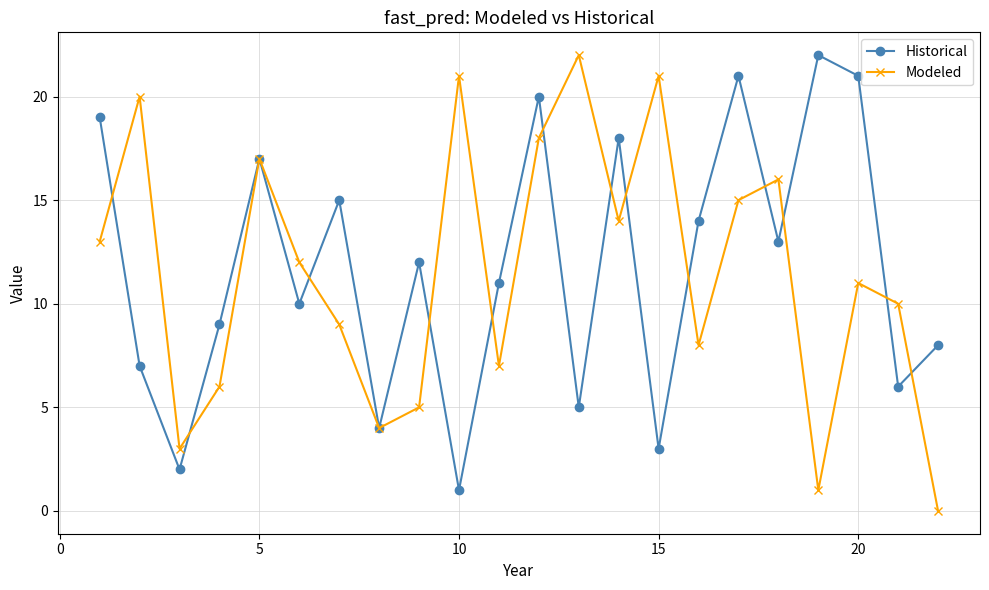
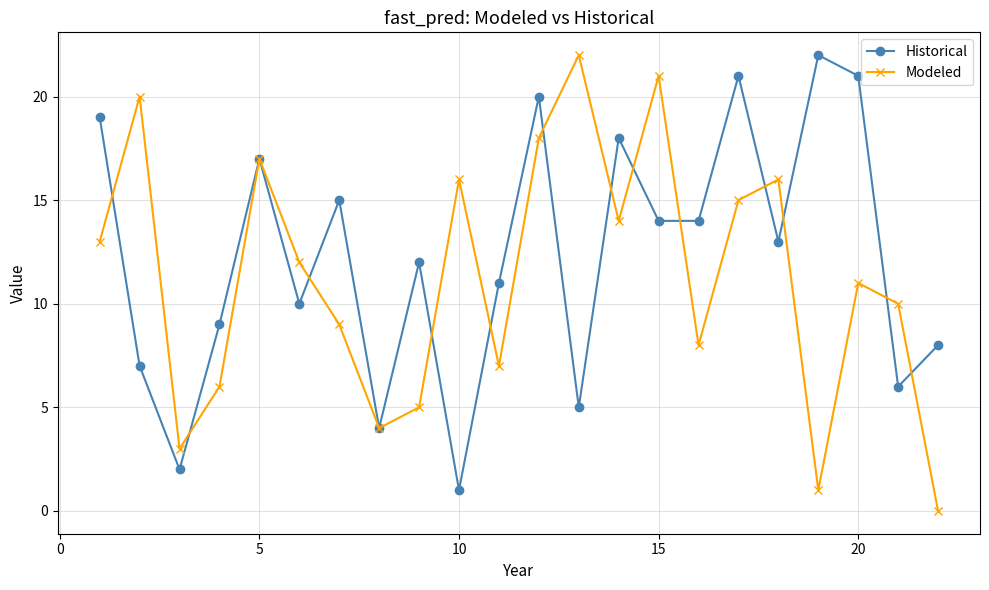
Modeled, 10: 21 -> 16
Historical, 15: 3 -> 14
